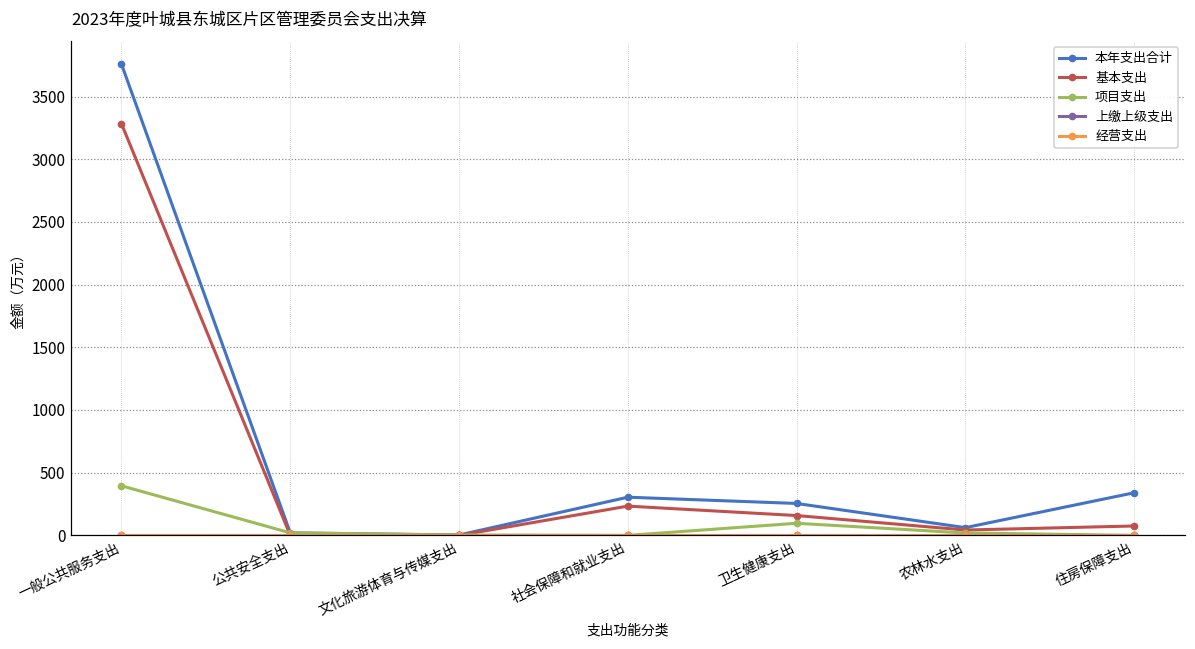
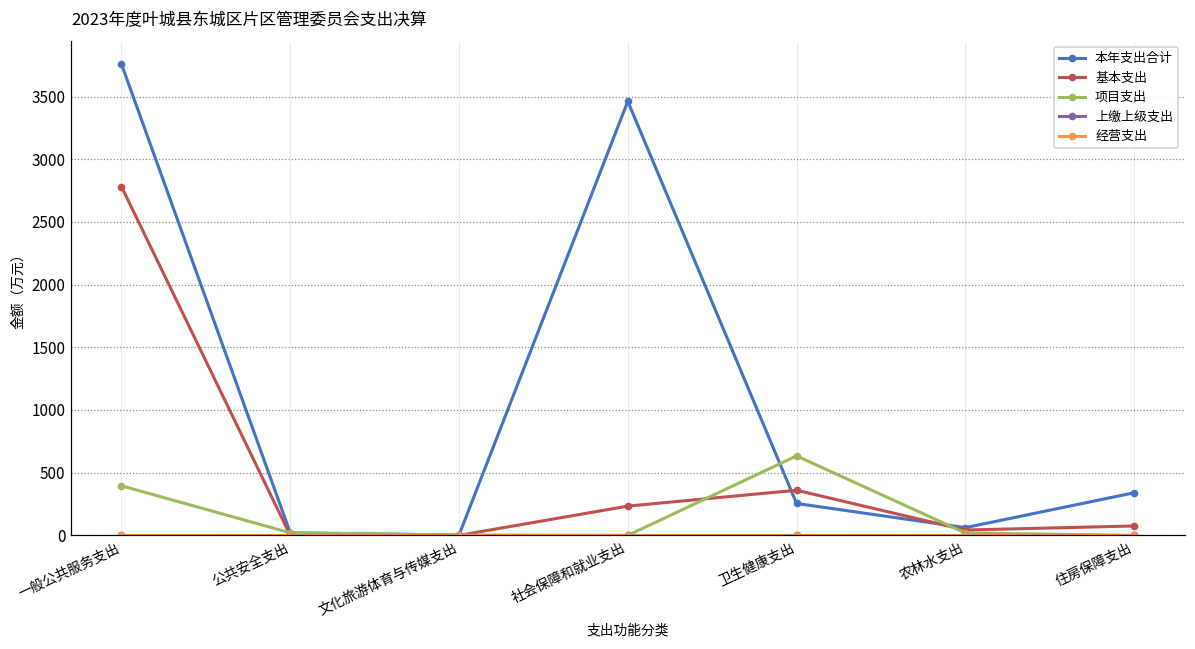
基本支出, 一般公共服务支出: 3280 -> 2780
本年支出合计, 社会保障和就业支出: 300 -> 3460
基本支出, 卫生健康支出: 160 -> 360
项目支出, 卫生健康支出: 100 -> 630
